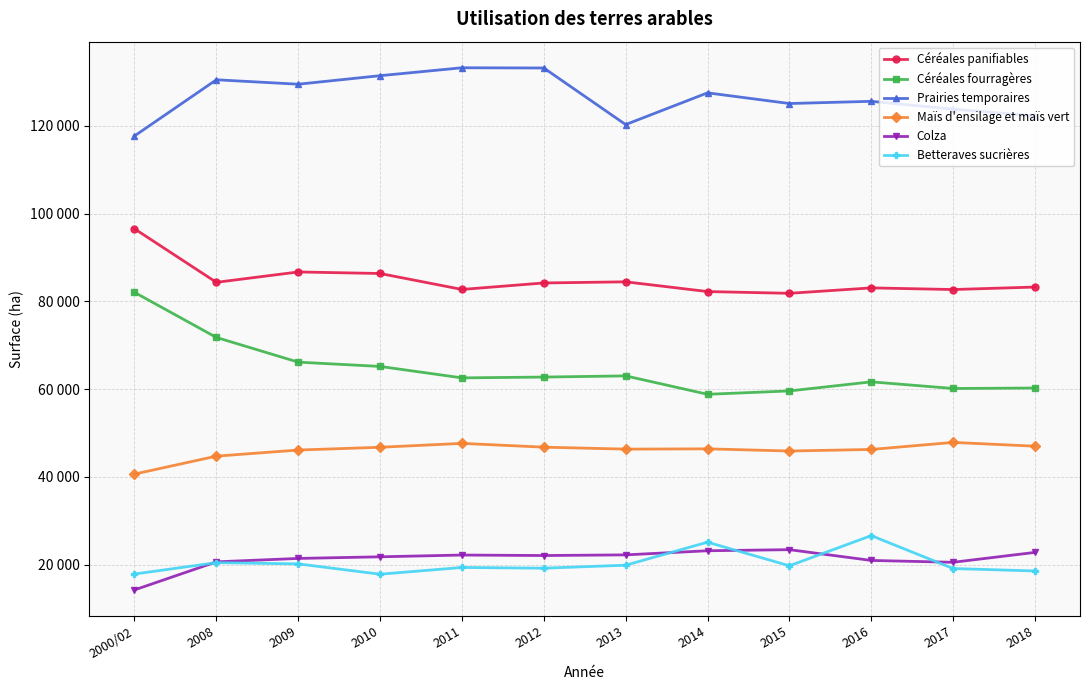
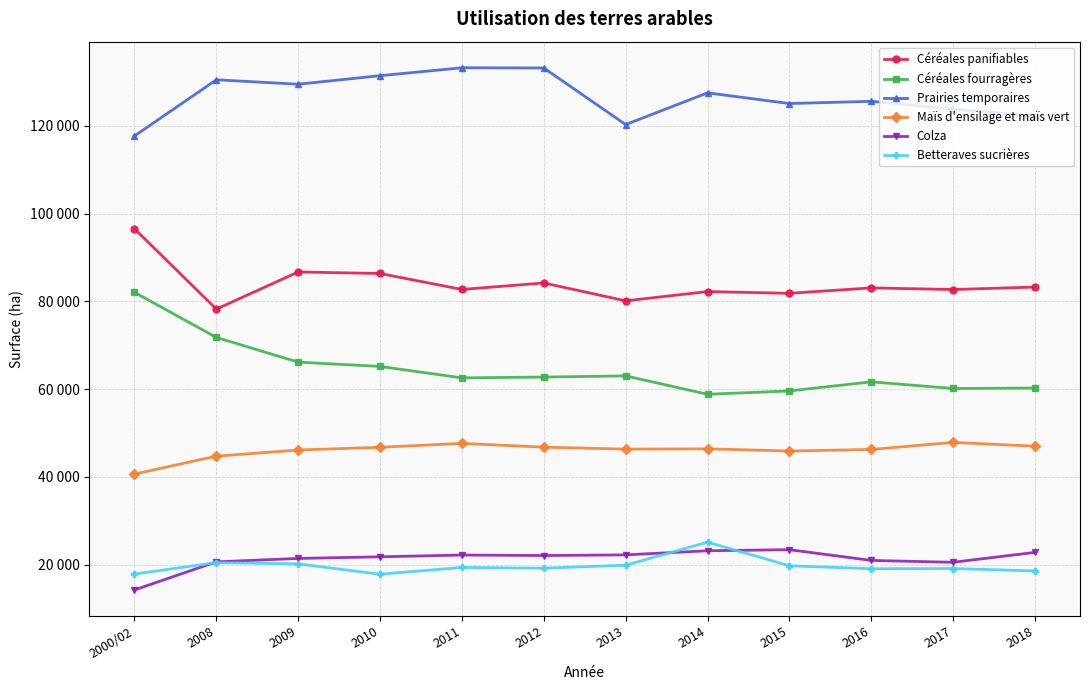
Céréales panifiables, 2008: 84000 -> 78000
Céréales panifiables, 2013: 84000 -> 80000
Betteraves sucrières, 2016: 27000 -> 19000
